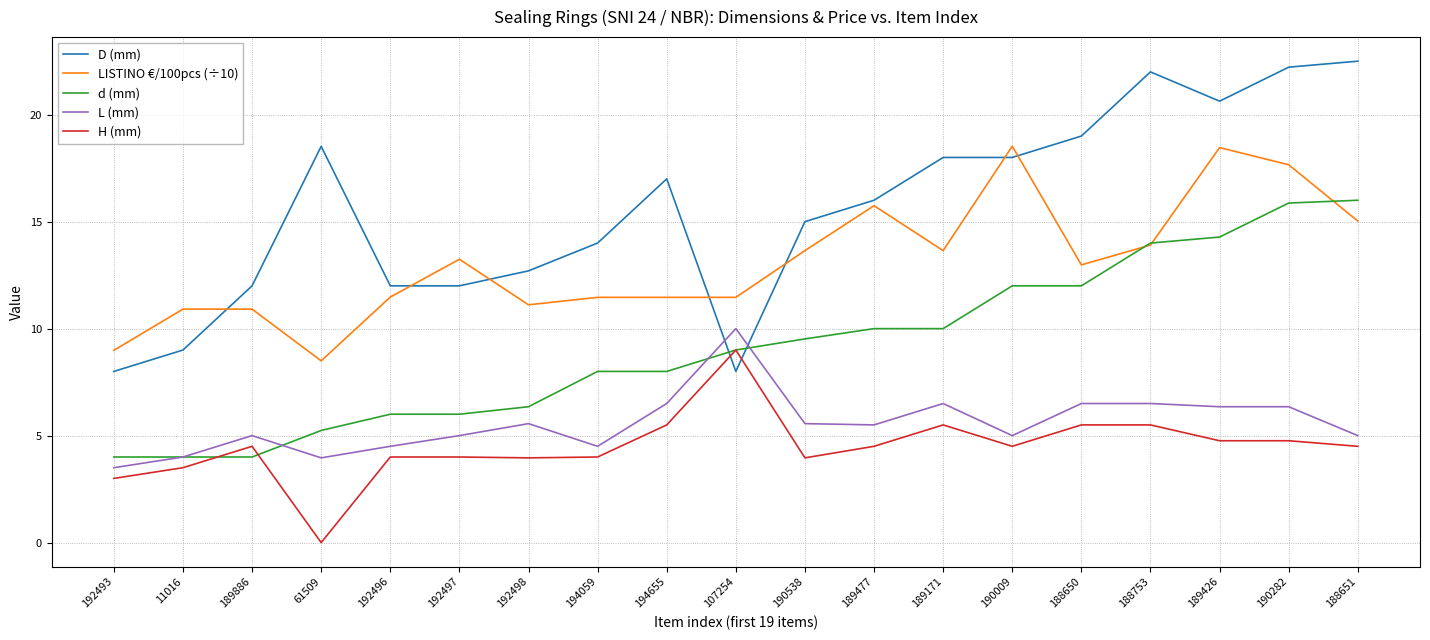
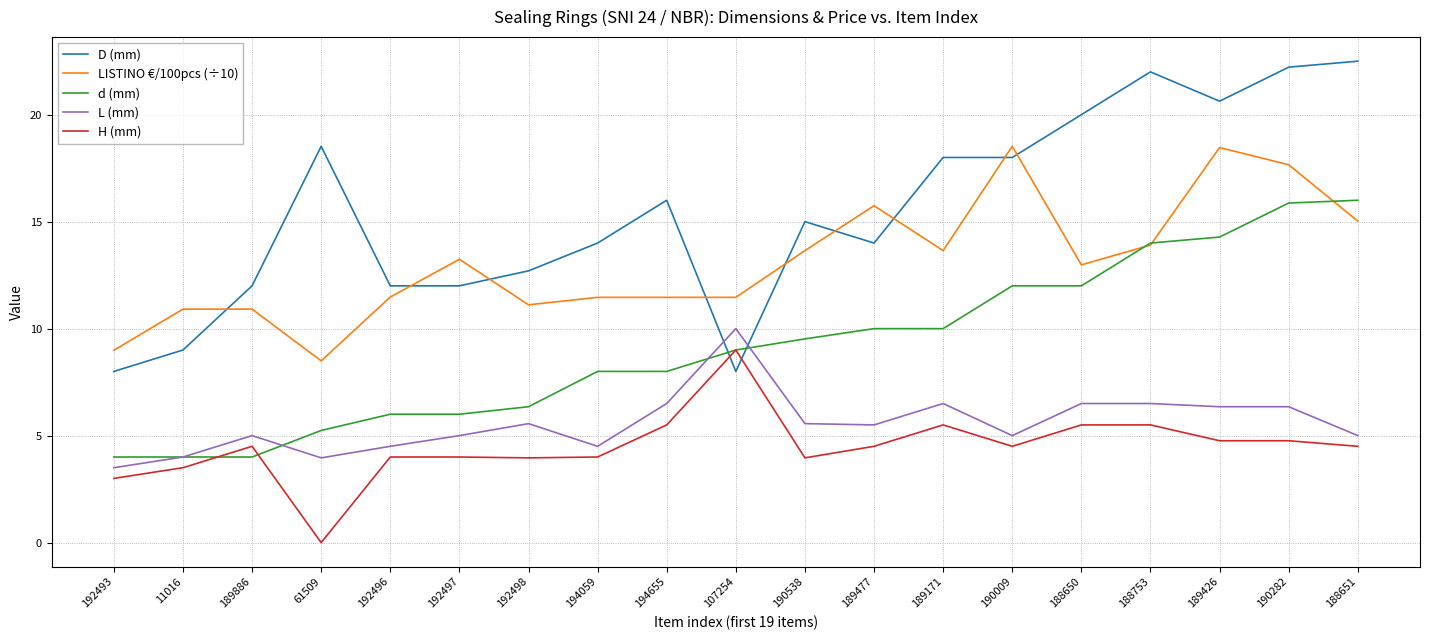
D (mm), 194655: 17 -> 16
D (mm), 189477: 16 -> 14
D (mm), 188650: 19 -> 20
